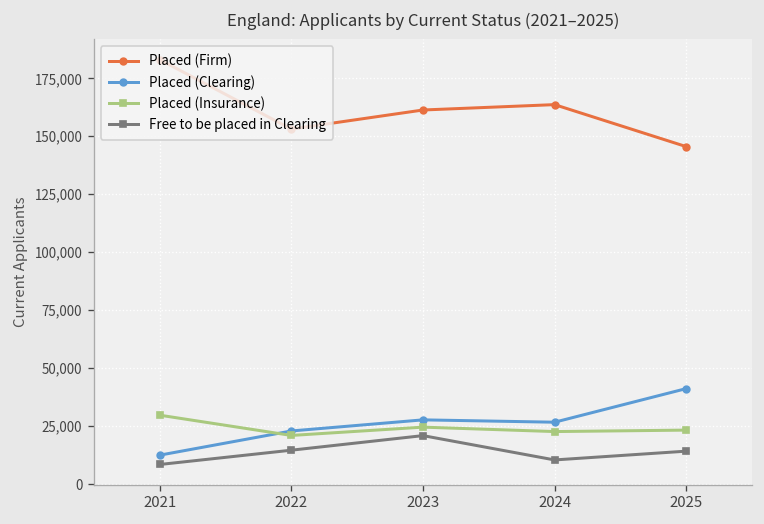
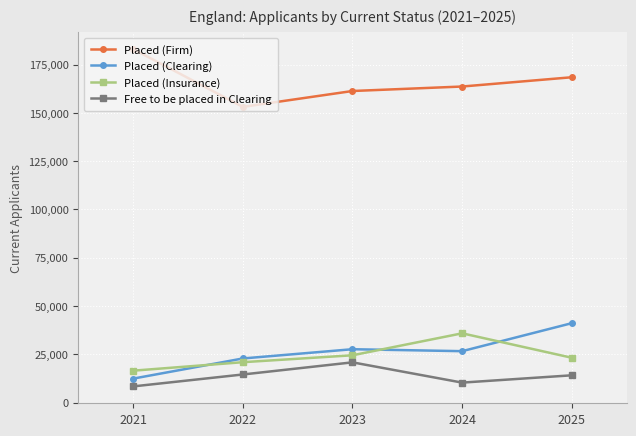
Placed (Insurance), 2021: 30,000 -> 17,000
Placed (Insurance), 2024: 23,000 -> 36,000
Placed (Firm), 2025: 146,000 -> 168,000
